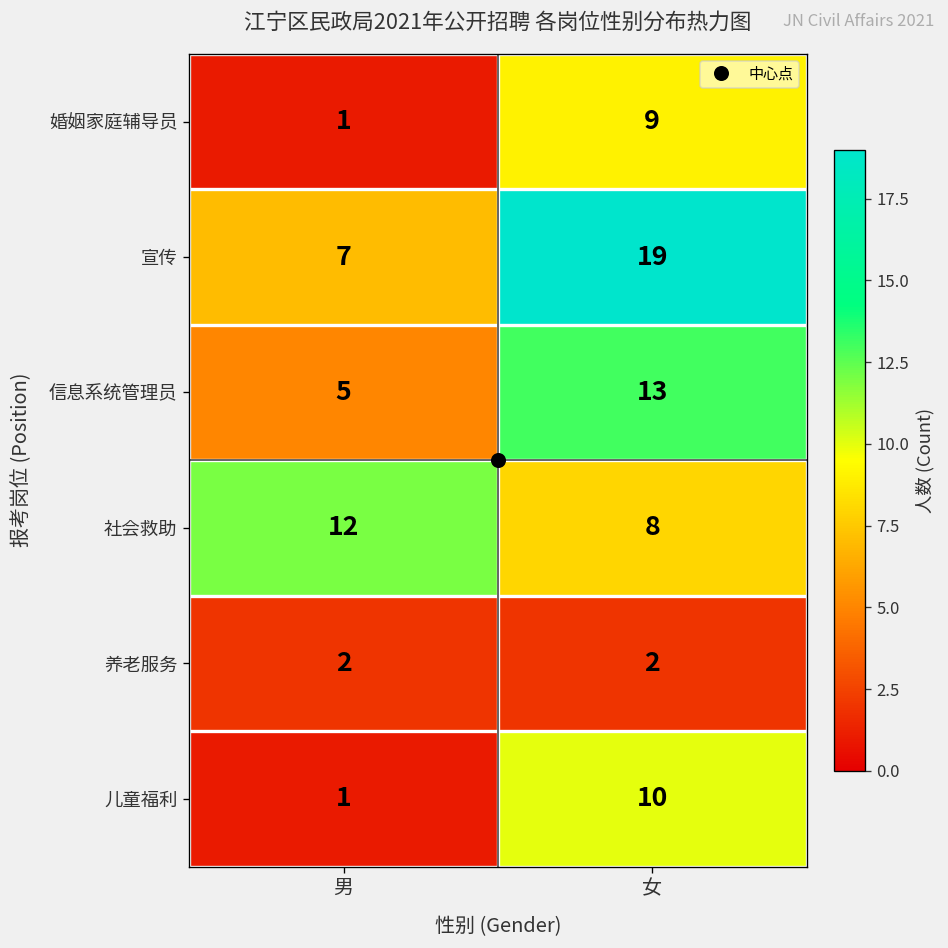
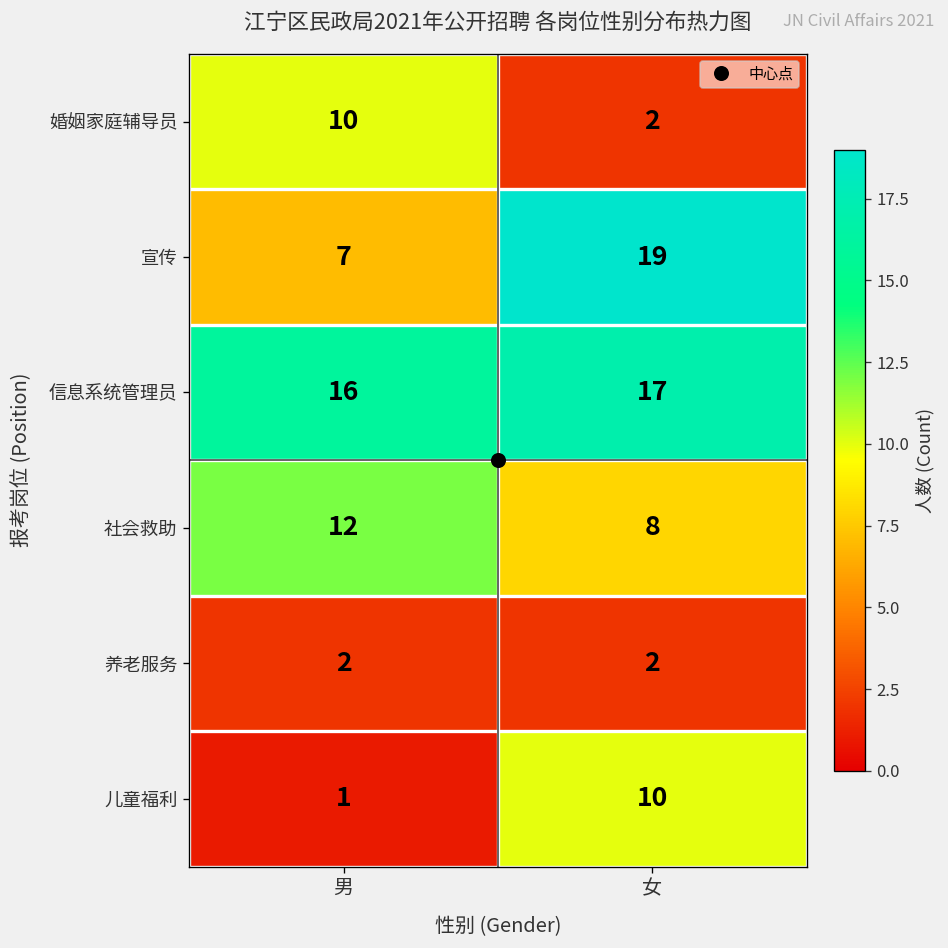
婚姻家庭辅导员, 男: 1 -> 10
婚姻家庭辅导员, 女: 9 -> 2
信息系统管理员, 男: 5 -> 16
信息系统管理员, 女: 13 -> 17
